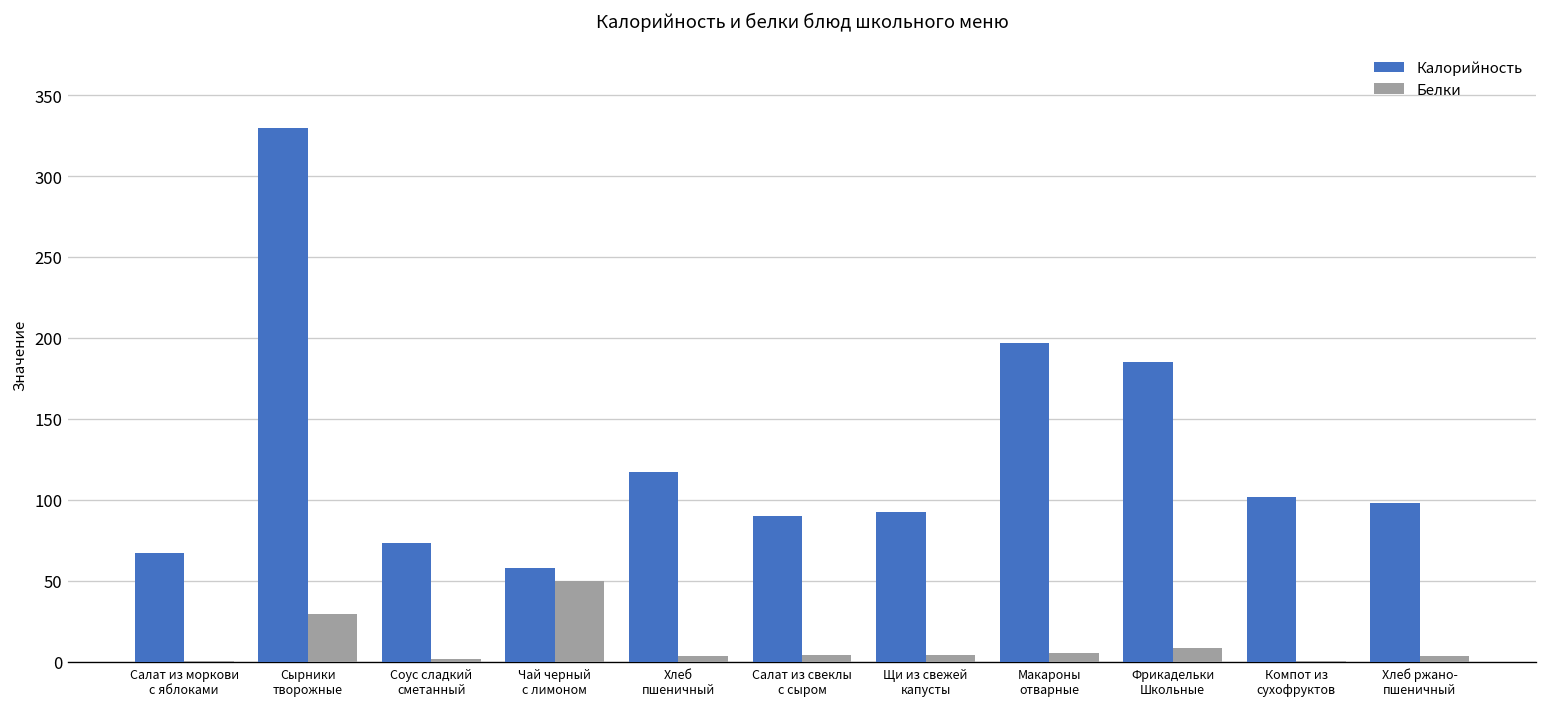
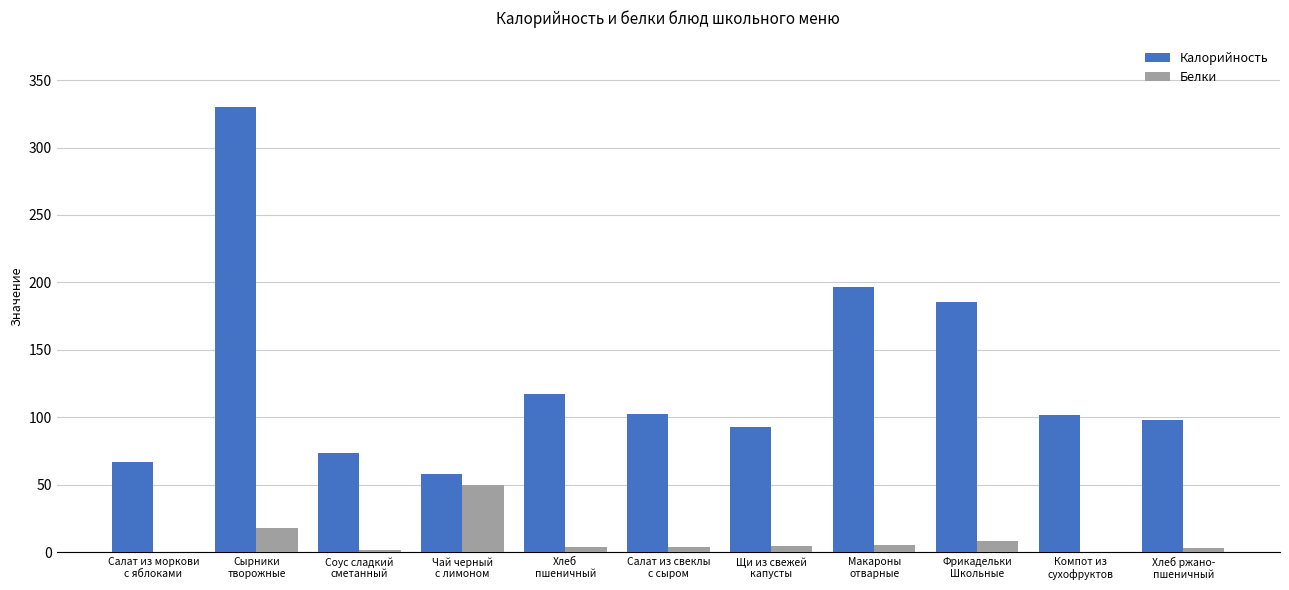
Белки, Сырники творожные: 30 -> 18
Калорийность, Салат из свеклы с сыром: 90 -> 103
